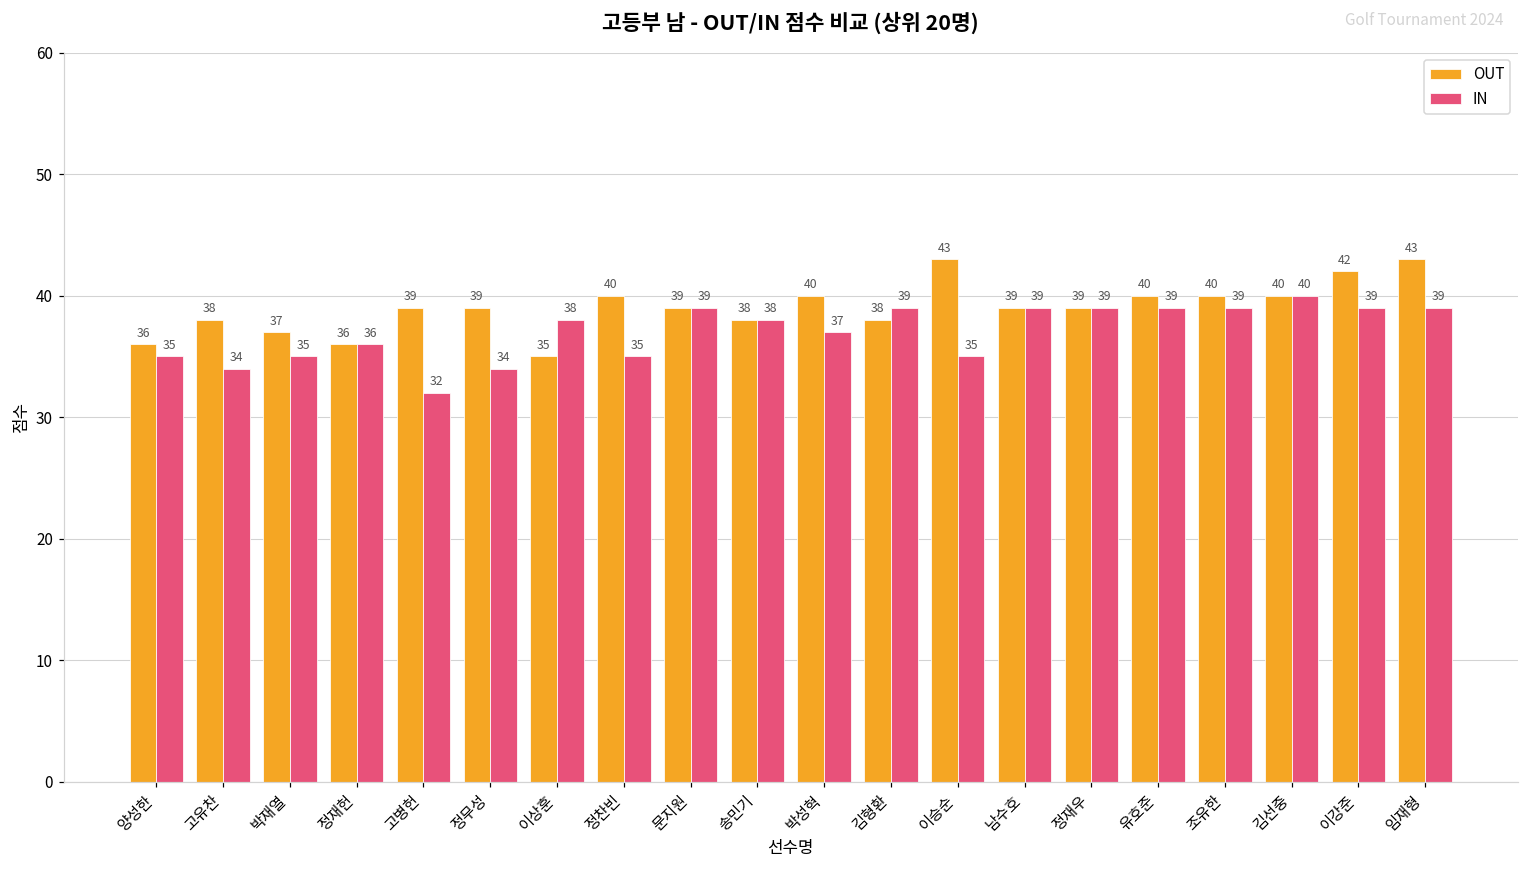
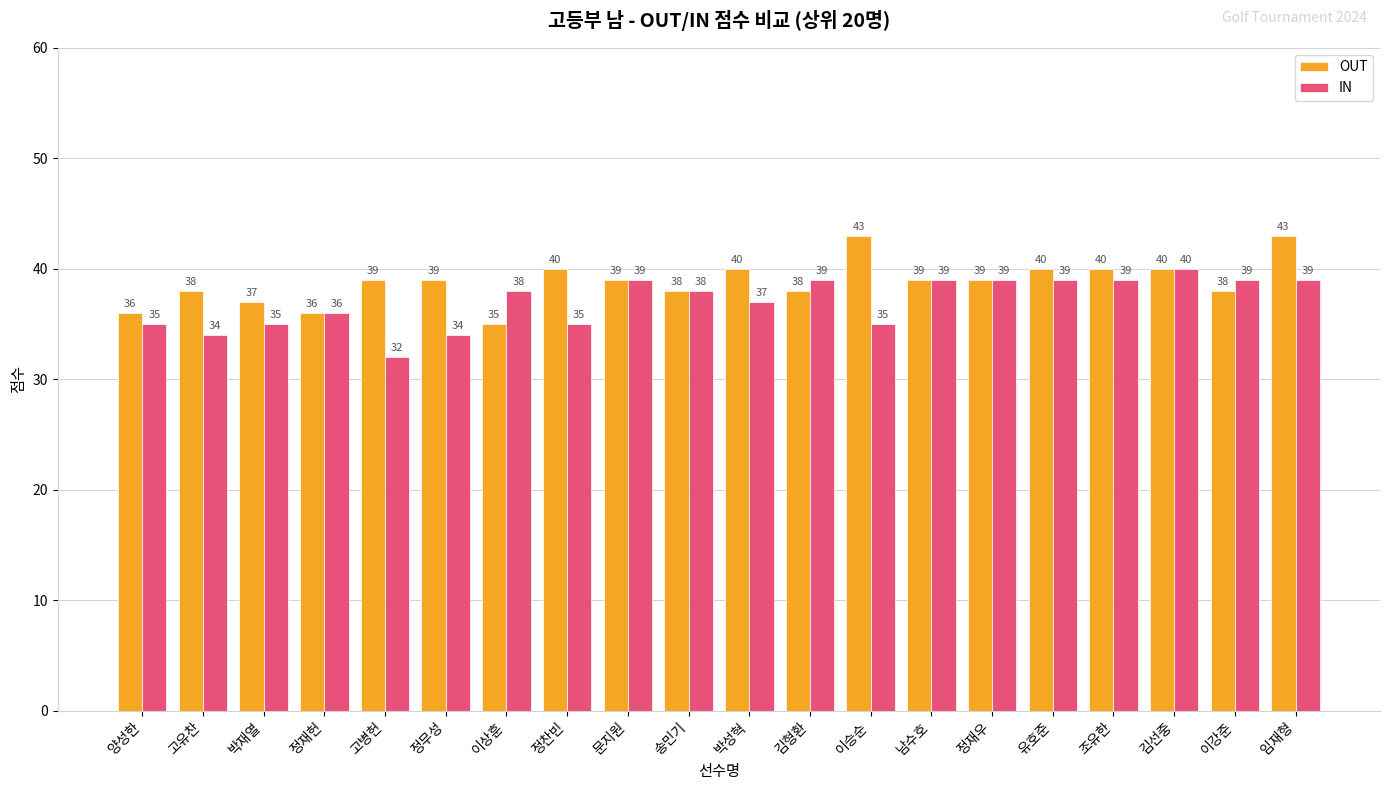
OUT, 이강준: 42 -> 38
